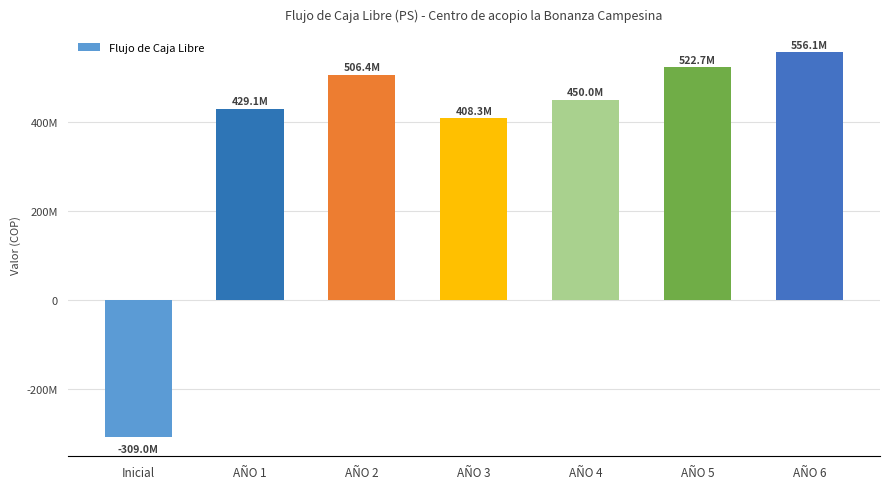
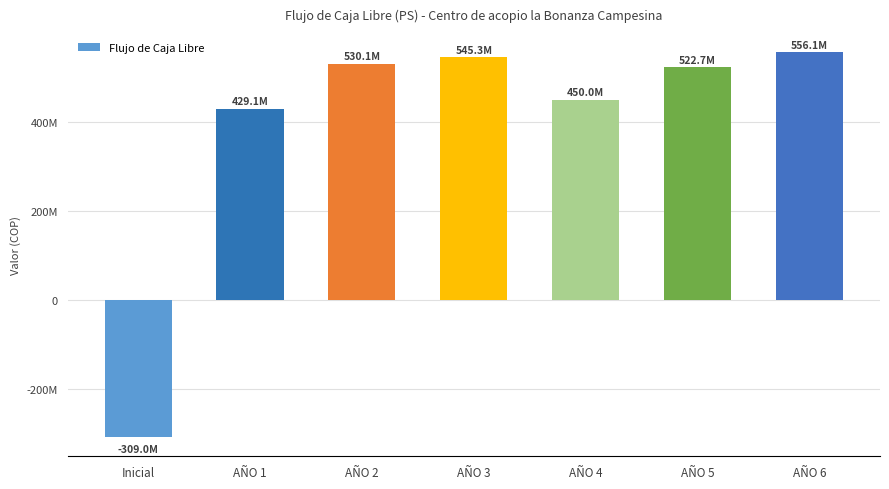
AÑO 2: 506.4M -> 530.1M
AÑO 3: 408.3M -> 545.3M
